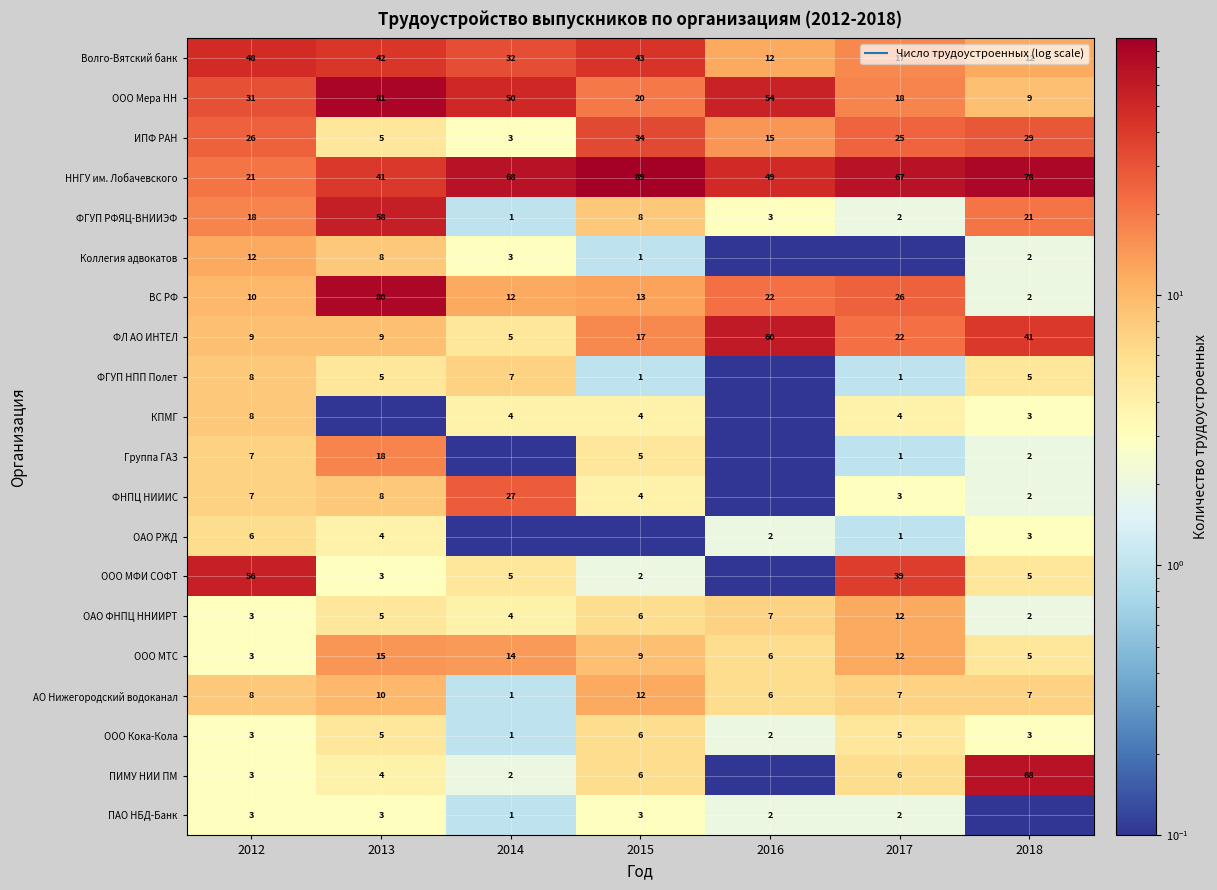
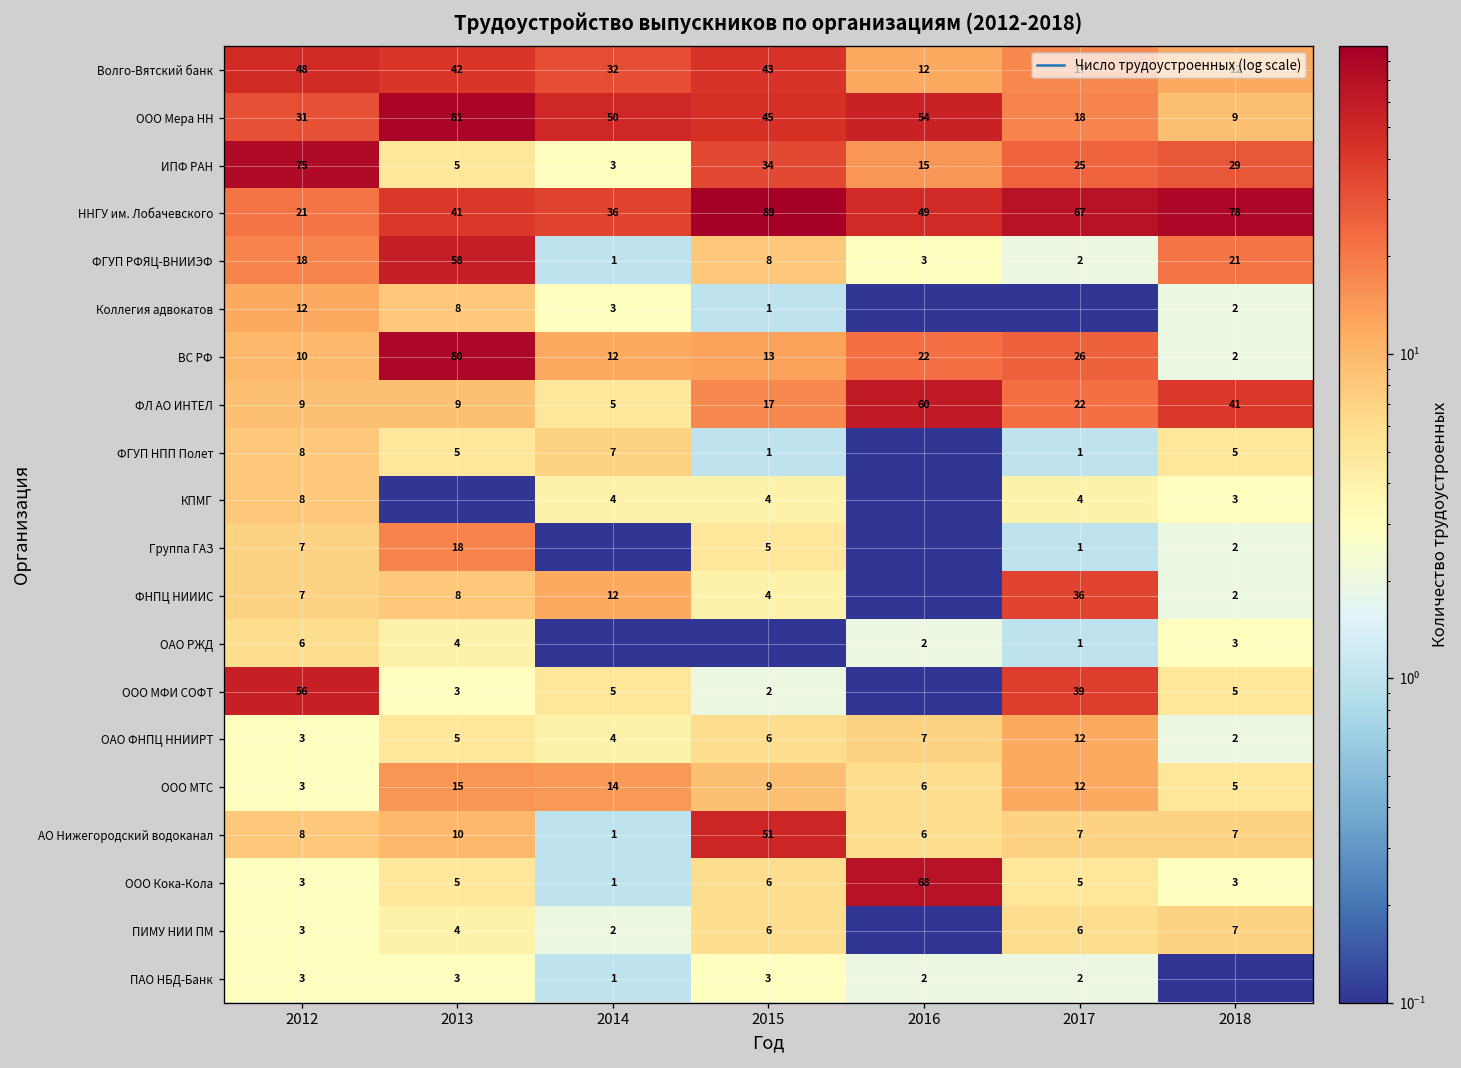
ООО Мера НН, 2015: 20 -> 45
ИПФ РАН, 2012: 26 -> 75
ННГУ им. Лобачевского, 2014: 68 -> 36
ФНПЦ НИИИС, 2014: 27 -> 12
ФНПЦ НИИИС, 2017: 3 -> 36
АО Нижегородский водоканал, 2015: 12 -> 51
ООО Кока-Кола, 2016: 2 -> 68
ПИМУ НИИ ПМ, 2018: 68 -> 7
